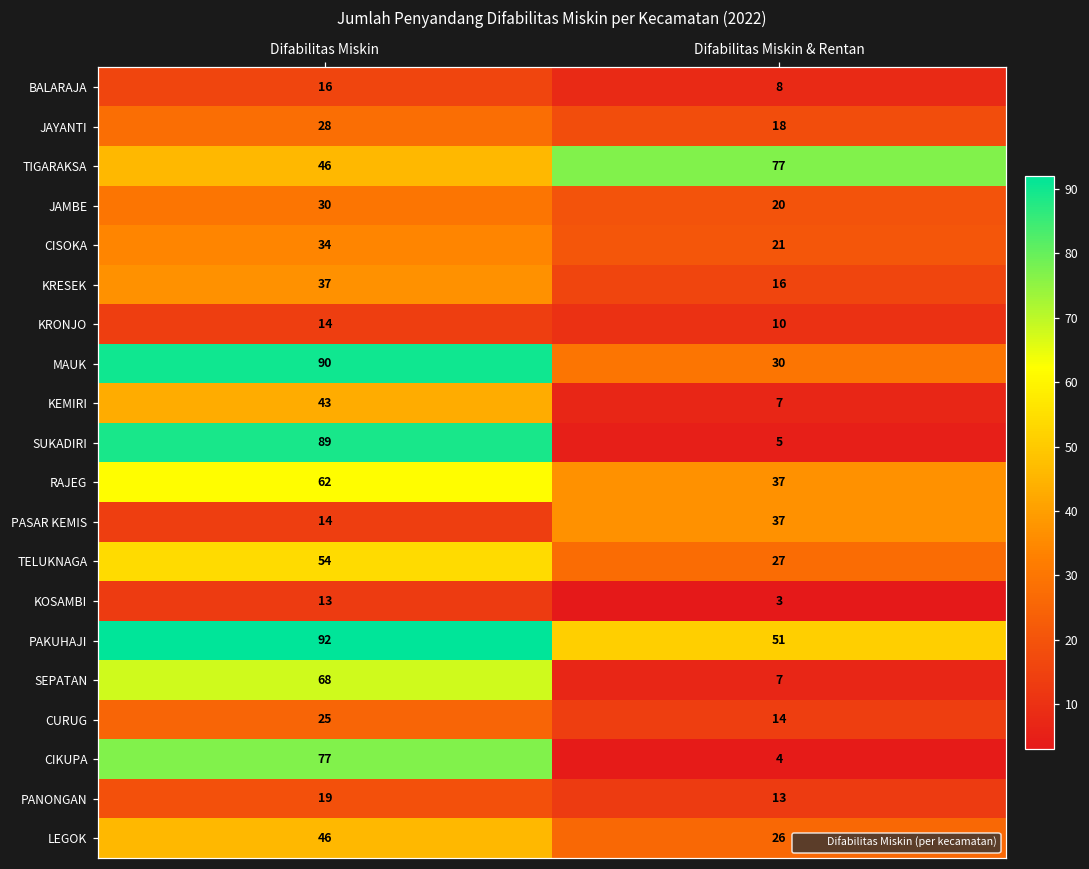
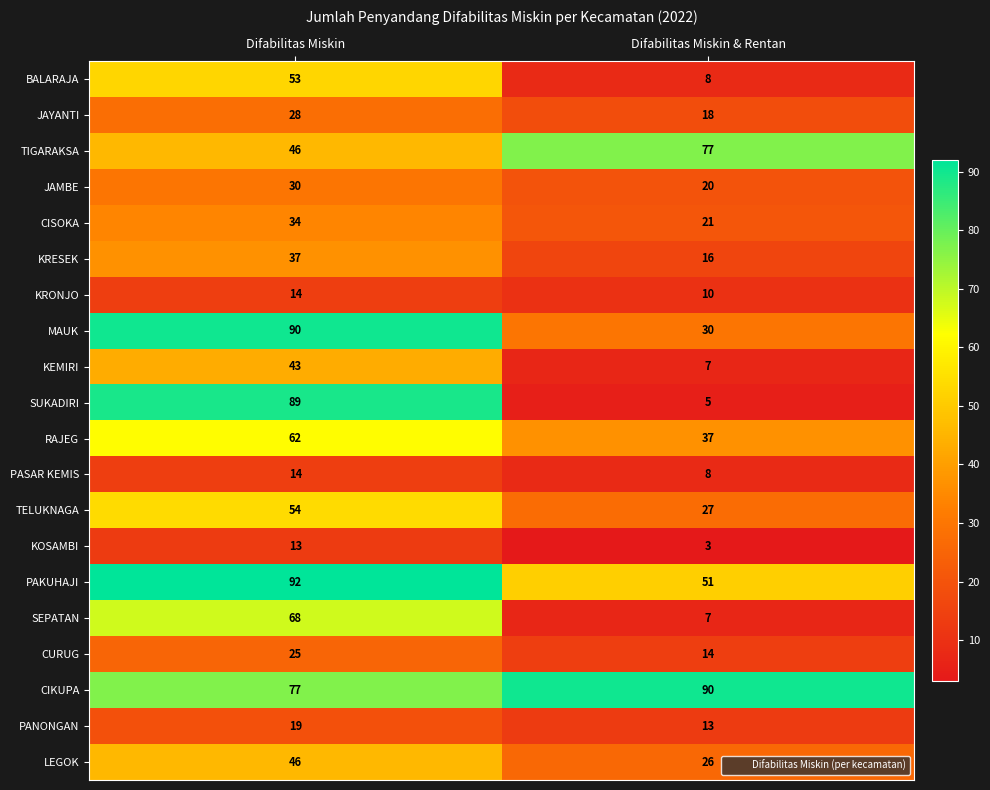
BALARAJA, Difabilitas Miskin: 16 -> 53
PASAR KEMIS, Difabilitas Miskin & Rentan: 37 -> 8
CIKUPA, Difabilitas Miskin & Rentan: 4 -> 90
